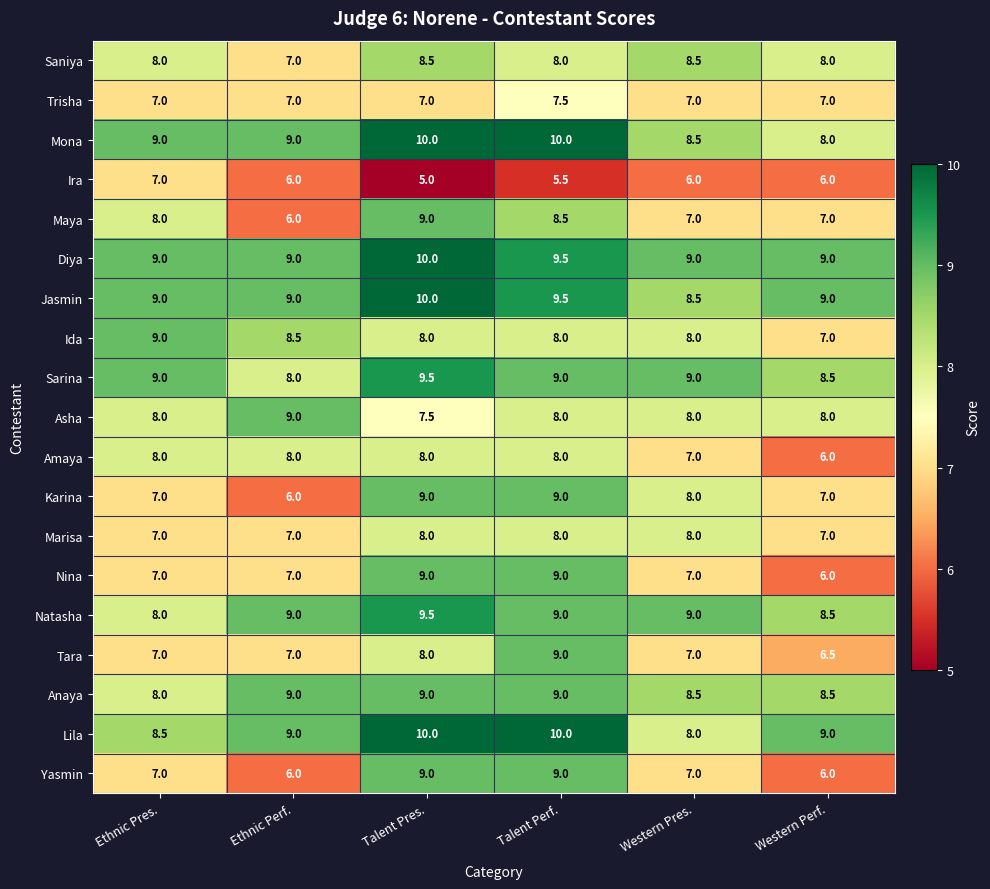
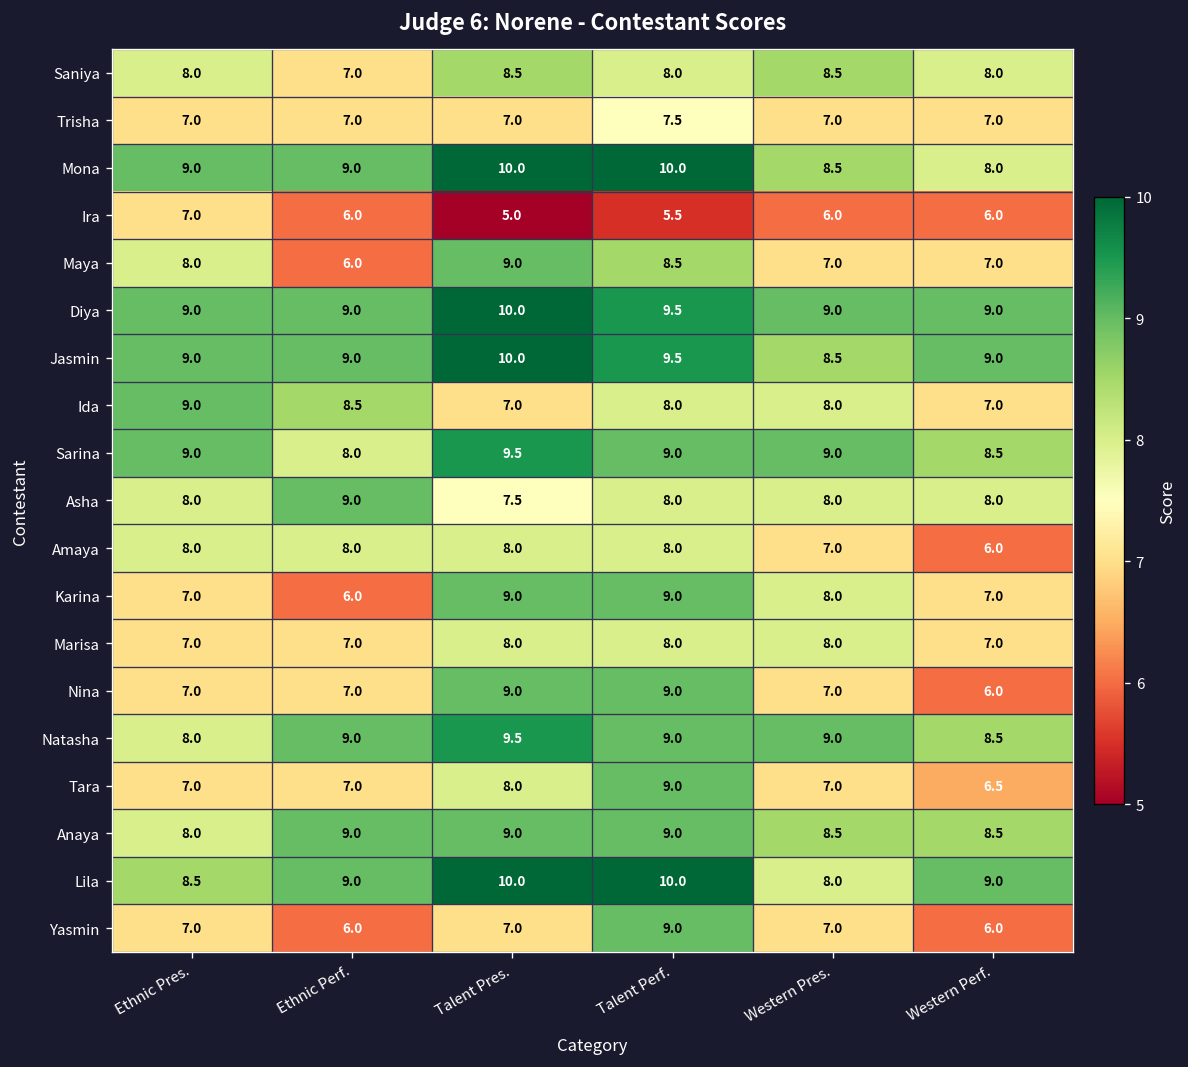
Ida, Talent Pres.: 8.0 -> 7.0
Yasmin, Talent Pres.: 9.0 -> 7.0
